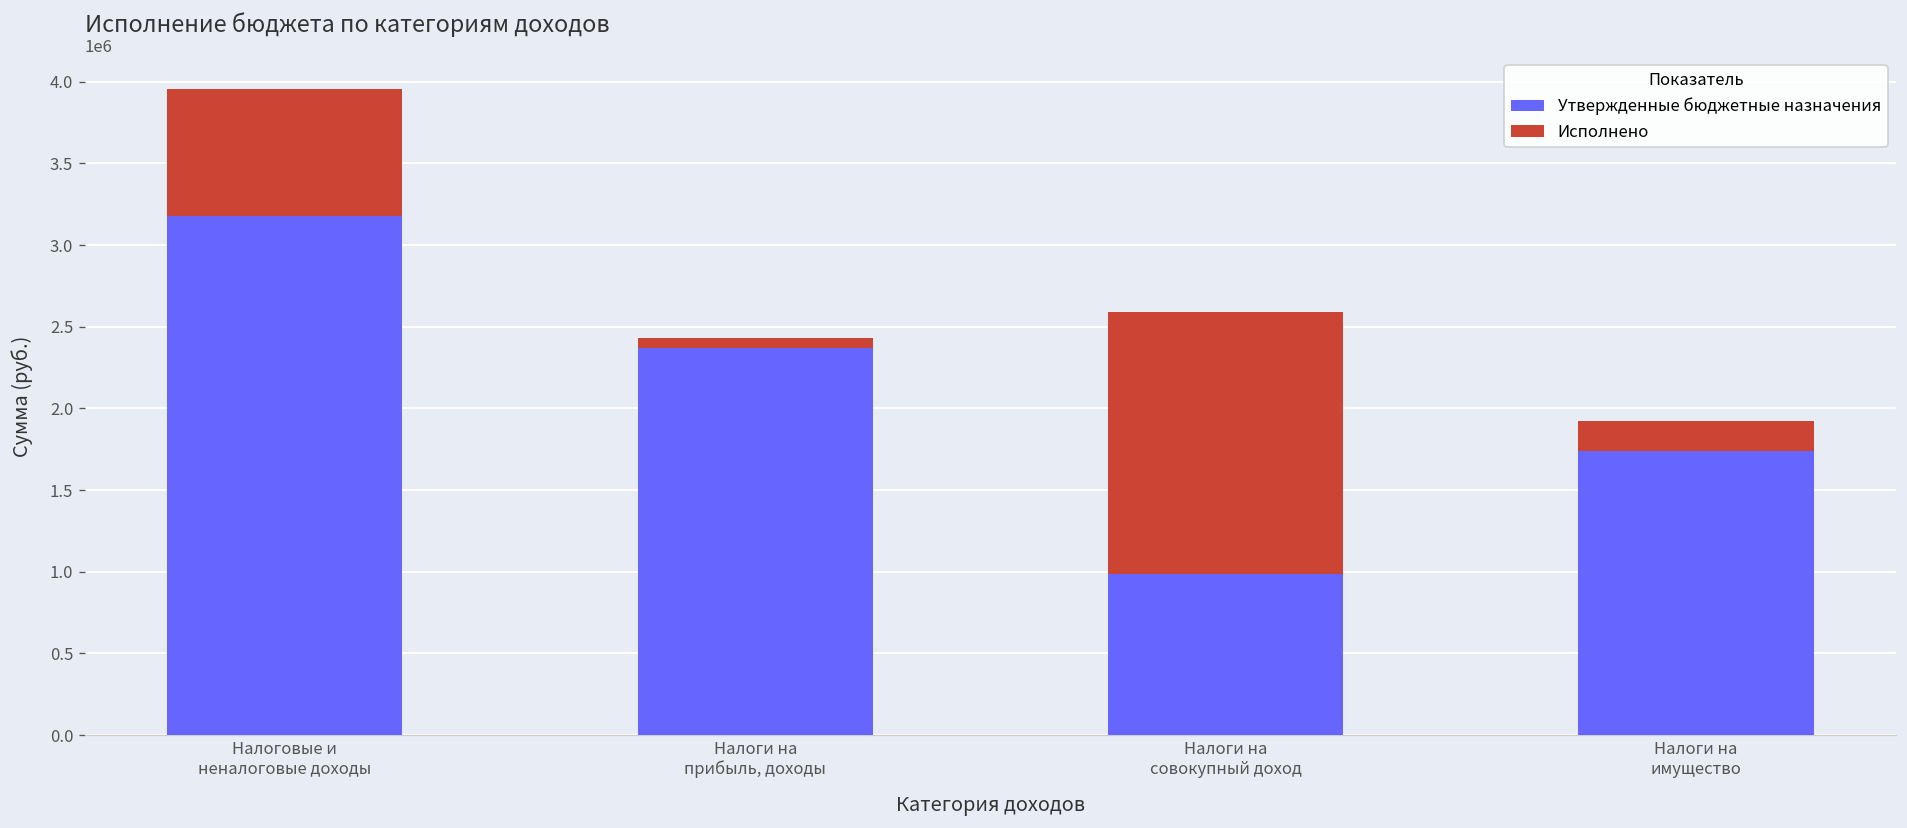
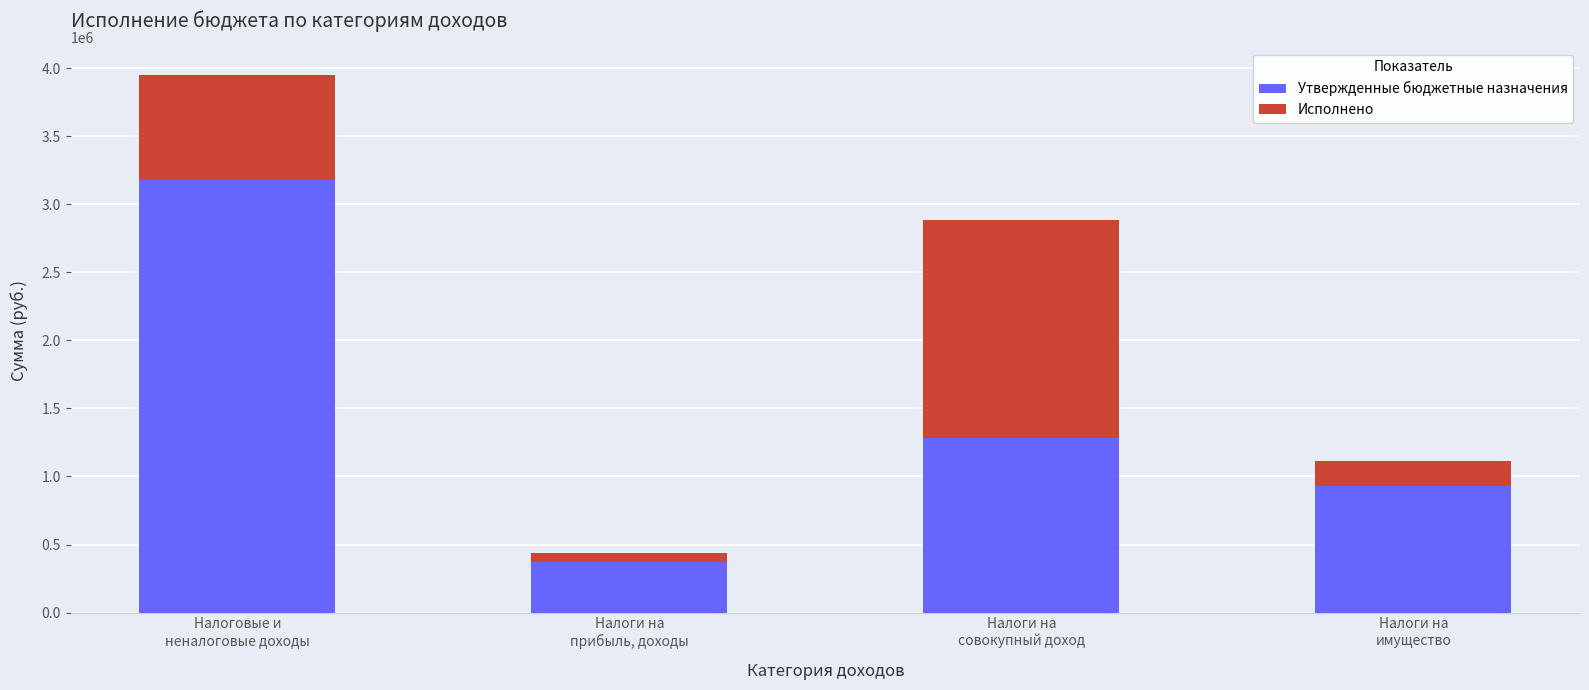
Утвержденные бюджетные назначения, Налоги на прибыль, доходы: 2370000 -> 370000
Утвержденные бюджетные назначения, Налоги на совокупный доход: 990000 -> 1280000
Утвержденные бюджетные назначения, Налоги на имущество: 1740000 -> 930000
